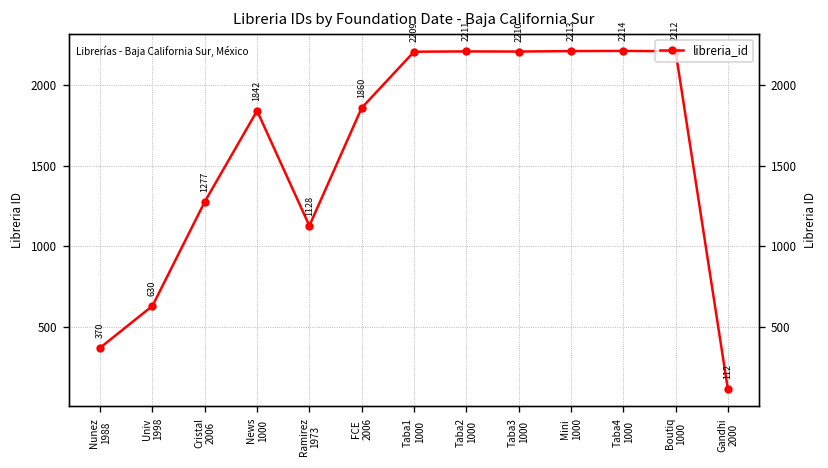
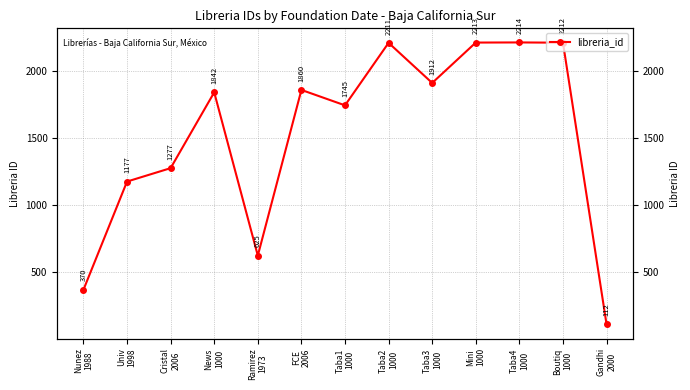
Univ 1998: 630 -> 1177
Ramirez 1973: 1128 -> 625
Taba1 1000: 2209 -> 1745
Taba3 1000: 2210 -> 1912
